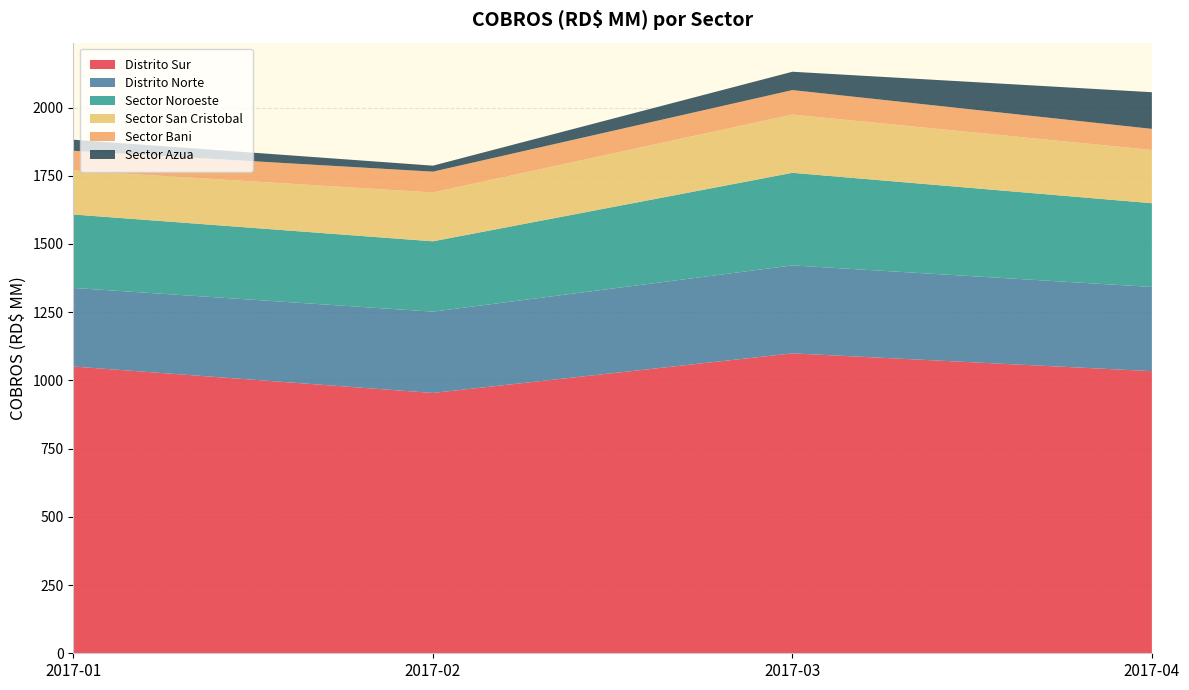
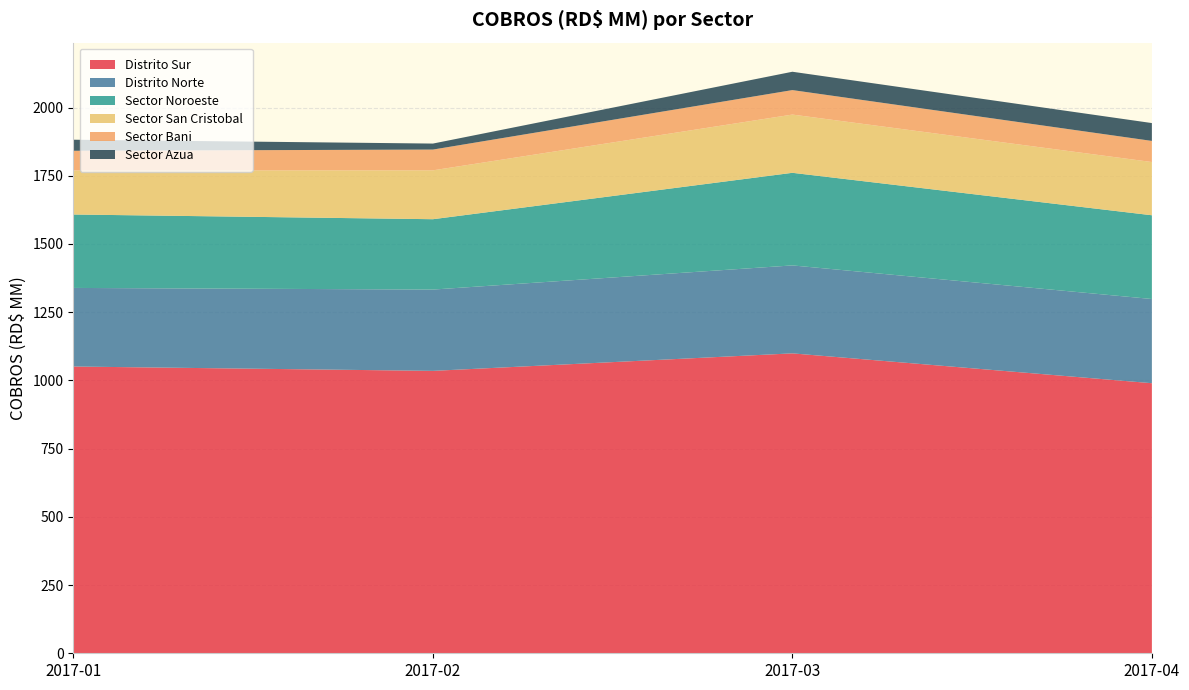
Distrito Sur, 2017-02: 950 -> 1030
Distrito Sur, 2017-04: 1030 -> 990
Sector Azua, 2017-04: 130 -> 70
